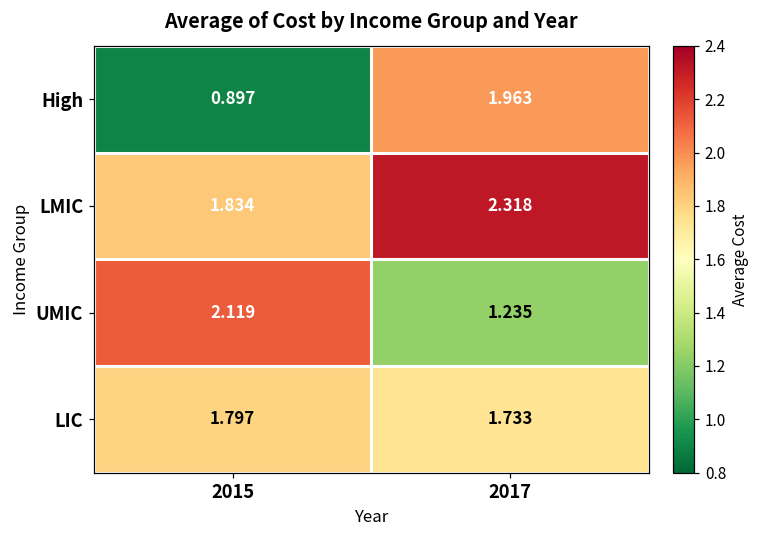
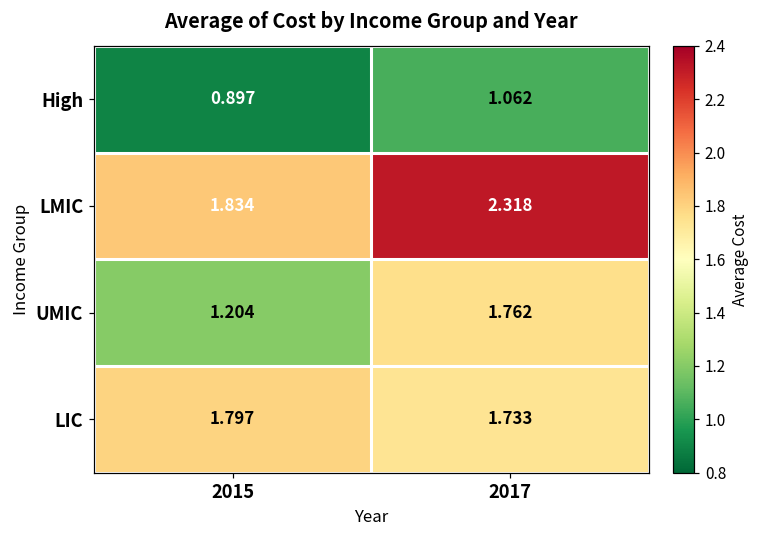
High, 2017: 1.963 -> 1.062
UMIC, 2015: 2.119 -> 1.204
UMIC, 2017: 1.235 -> 1.762
